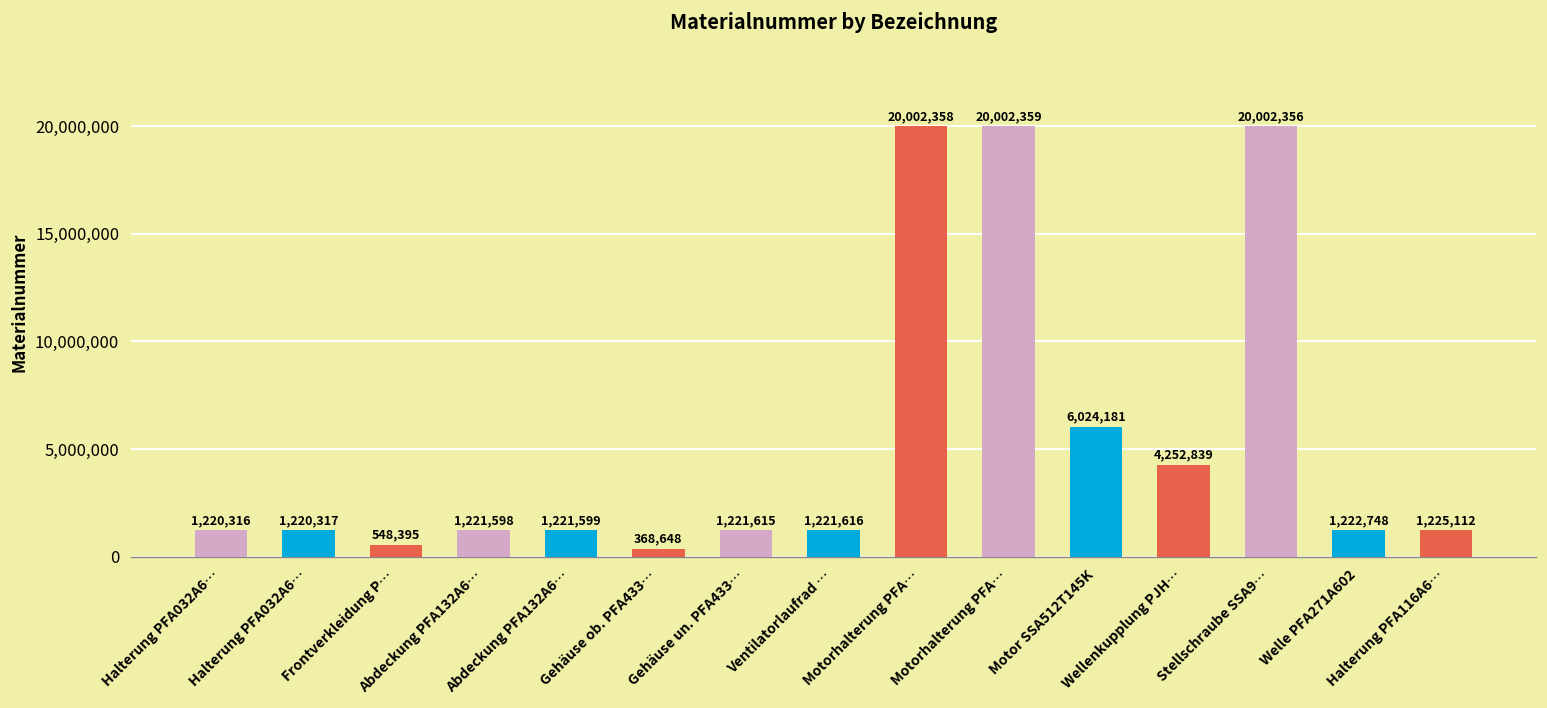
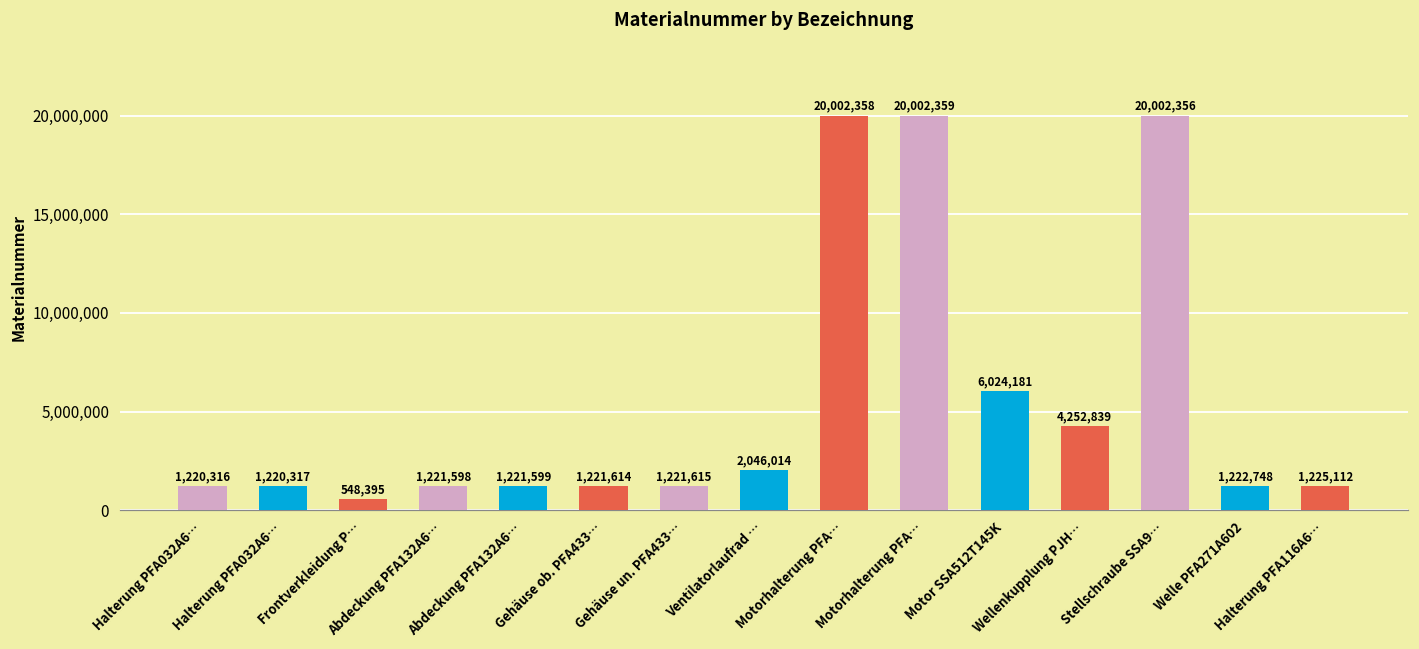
Gehäuse ob. PFA433…: 368,648 -> 1,221,614
Ventilatorlaufrad …: 1,221,616 -> 2,046,014
